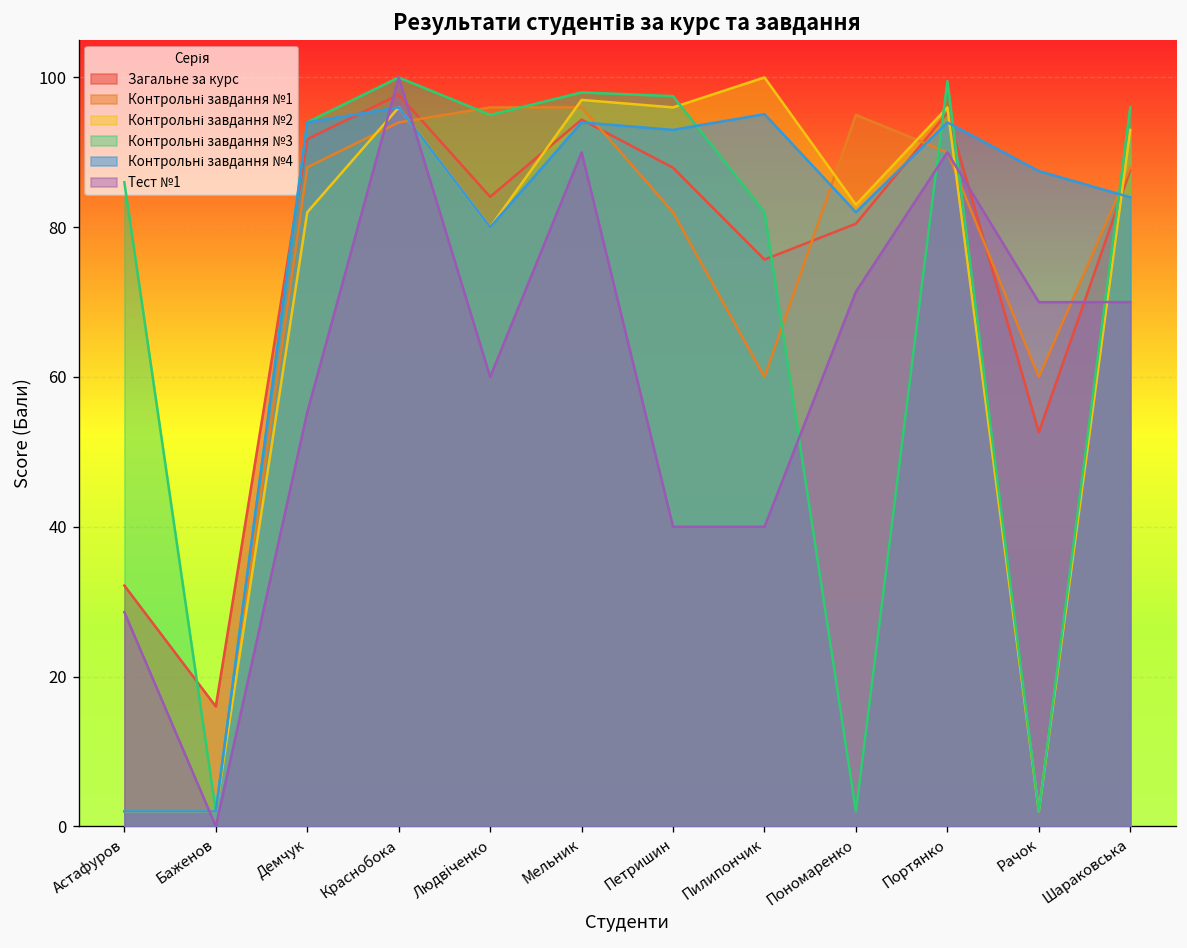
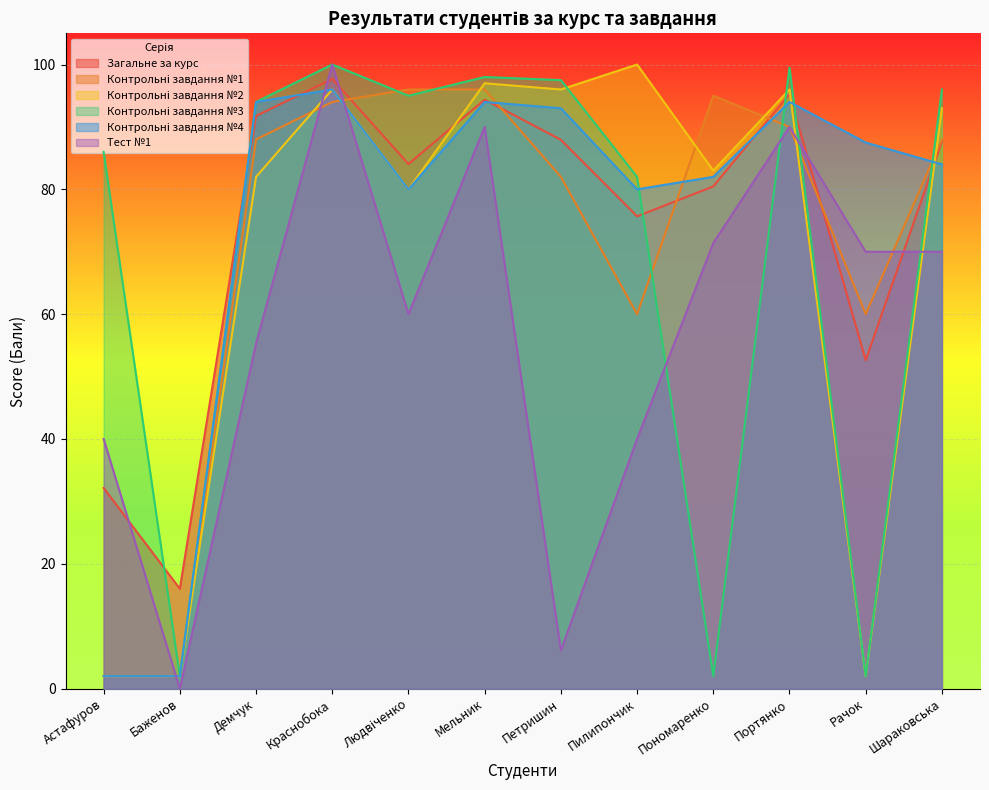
Тест №1, Астафуров: 29 -> 40
Тест №1, Петришин: 40 -> 6
Контрольні завдання №4, Пилипончик: 95 -> 80
